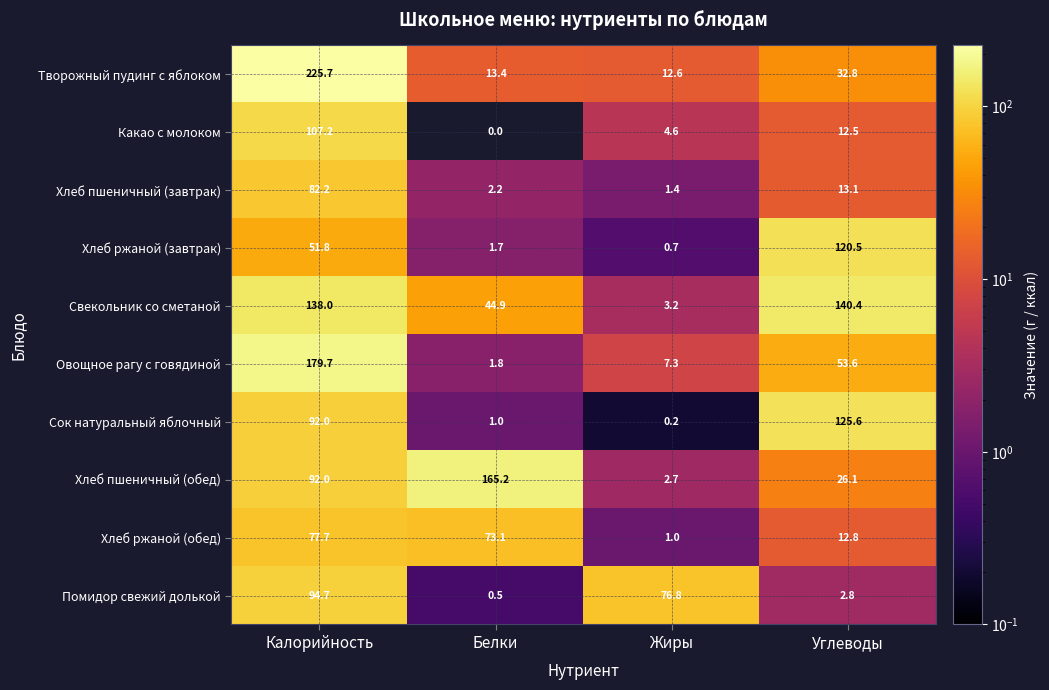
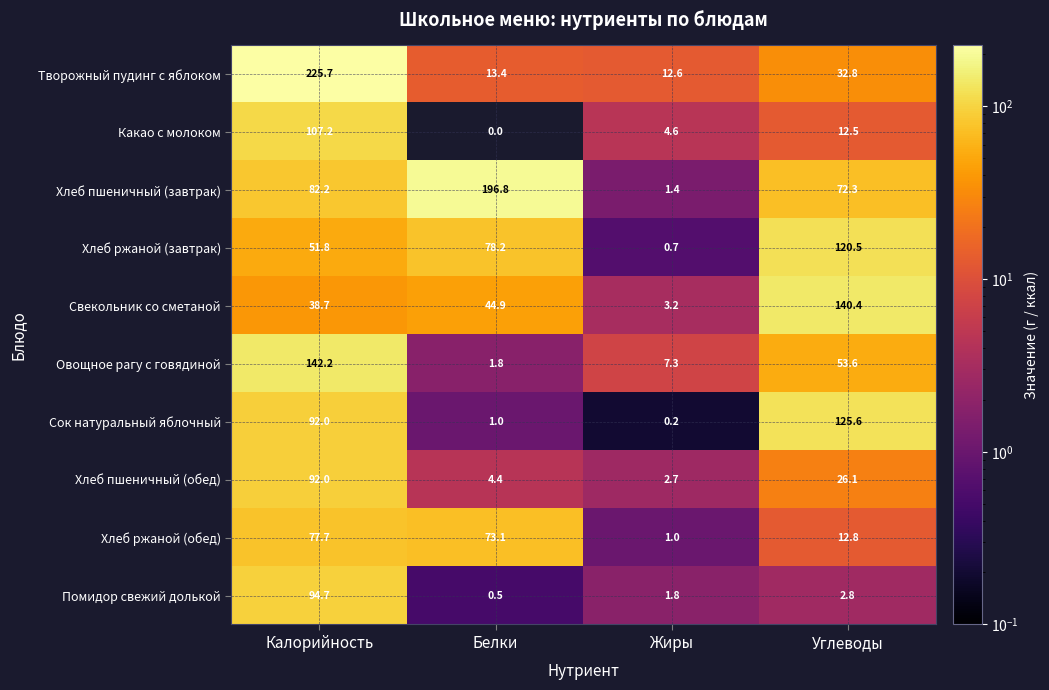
Хлеб пшеничный (завтрак), Белки: 2.2 -> 196.8
Хлеб пшеничный (завтрак), Углеводы: 13.1 -> 72.3
Хлеб ржаной (завтрак), Белки: 1.7 -> 78.2
Свекольник со сметаной, Калорийность: 138.0 -> 38.7
Овощное рагу с говядиной, Калорийность: 179.7 -> 142.2
Хлеб пшеничный (обед), Белки: 165.2 -> 4.4
Помидор свежий долькой, Жиры: 76.8 -> 1.8
